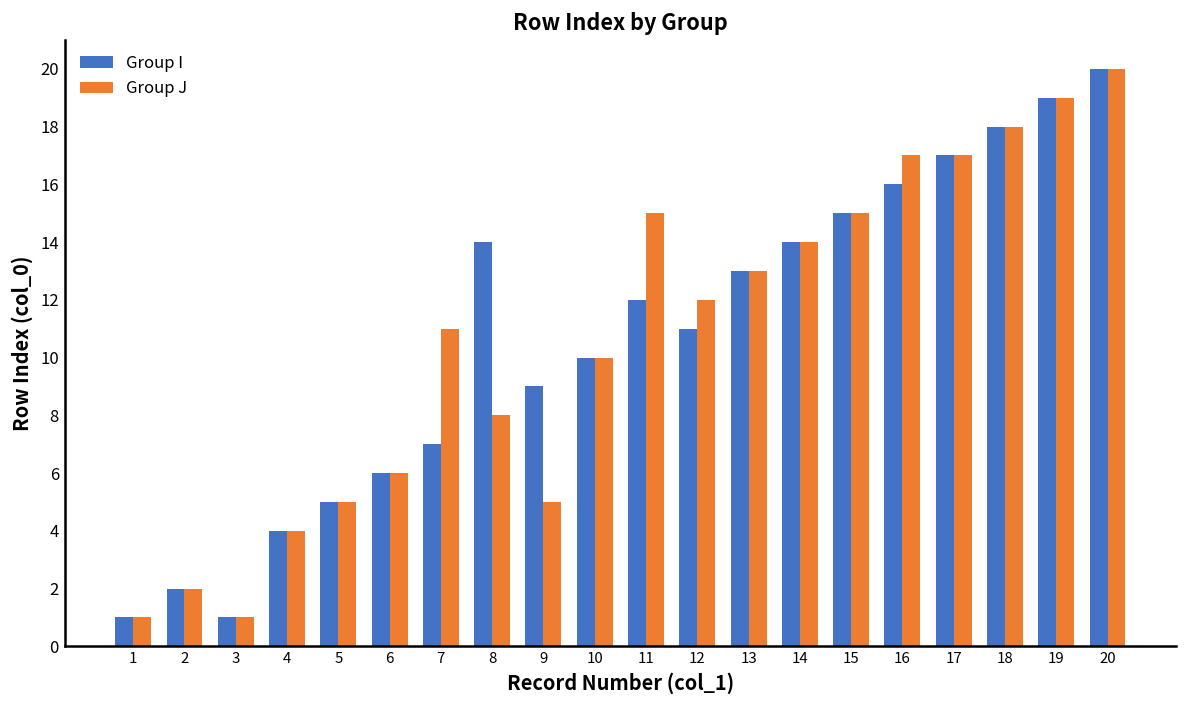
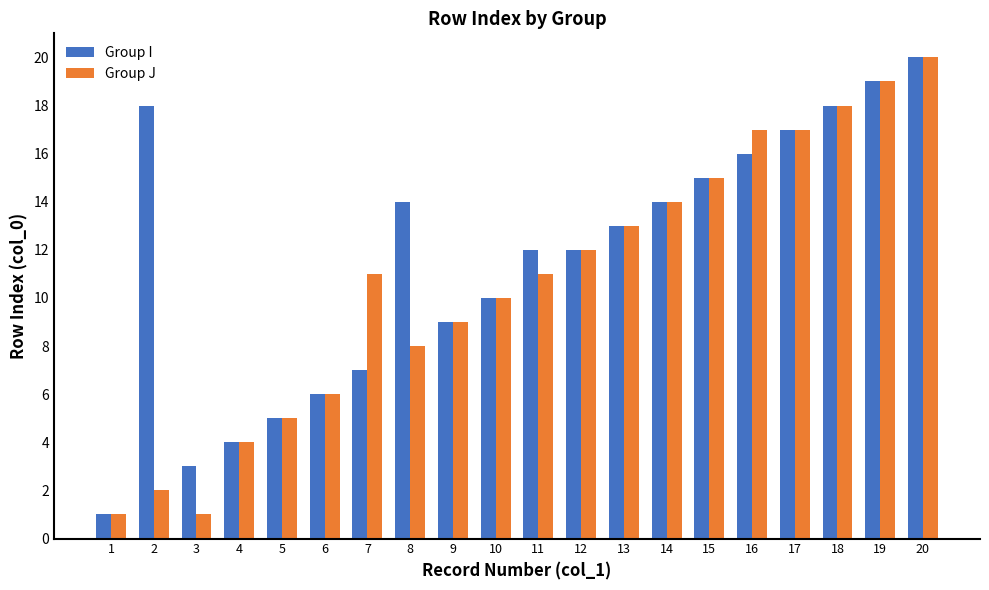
Group I, 2: 2 -> 18
Group I, 3: 1 -> 3
Group J, 9: 5 -> 9
Group J, 11: 15 -> 11
Group I, 12: 11 -> 12
